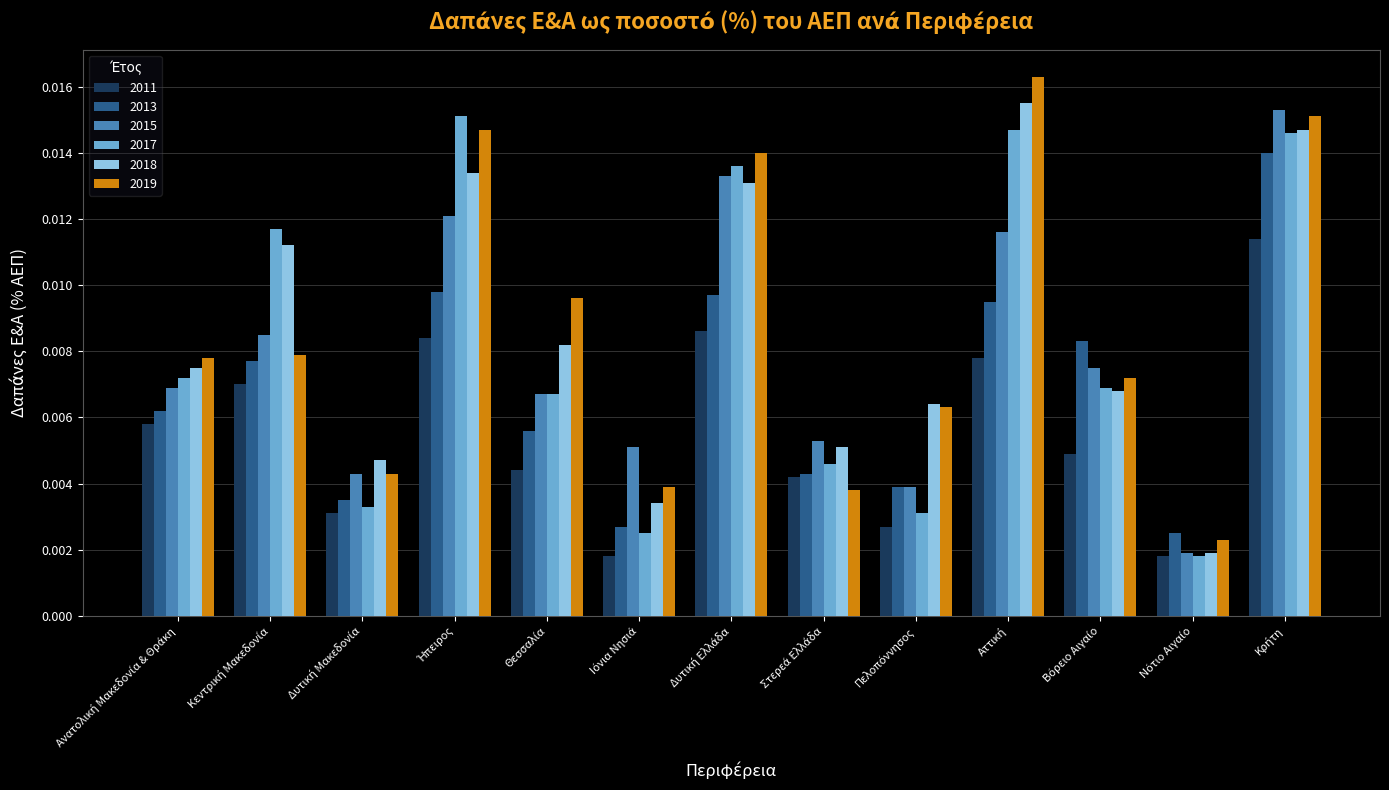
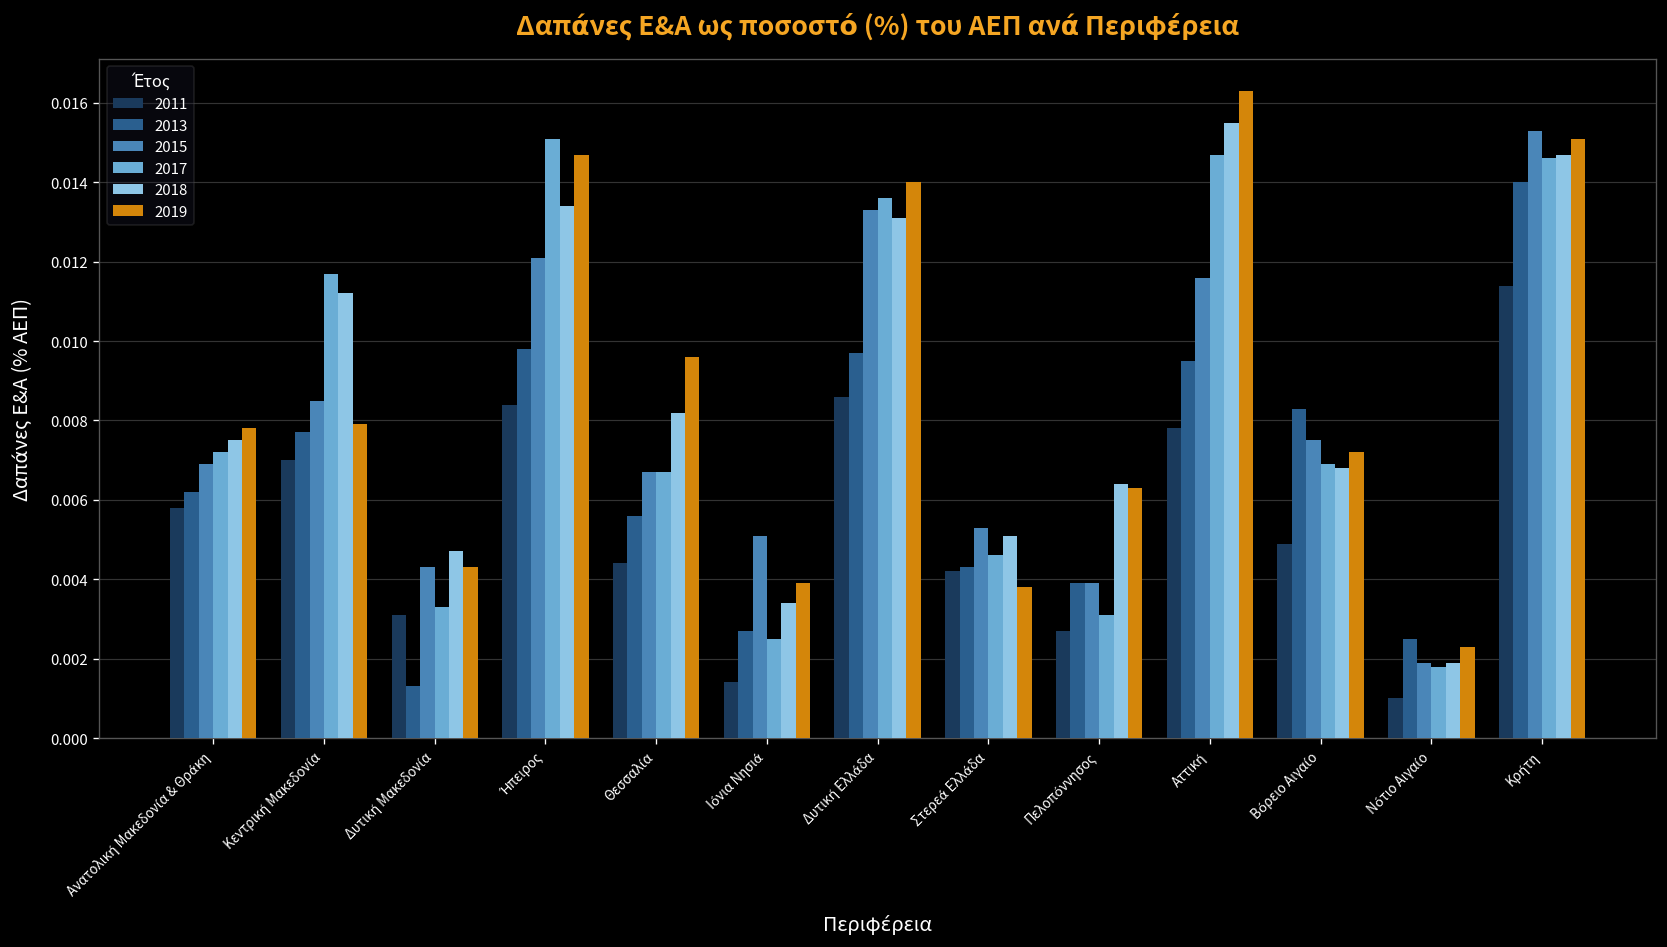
2013, Δυτική Μακεδονία: 0.0035 -> 0.0013
2011, Ιόνια Νησιά: 0.0018 -> 0.0014
2011, Νότιο Αιγαίο: 0.0018 -> 0.0010
